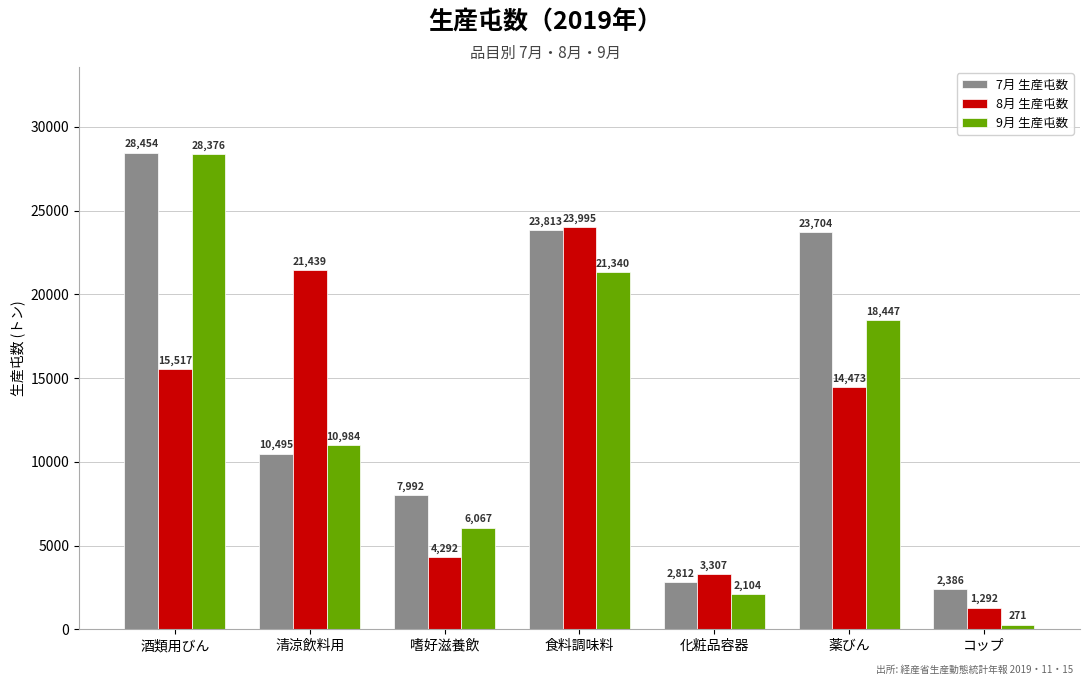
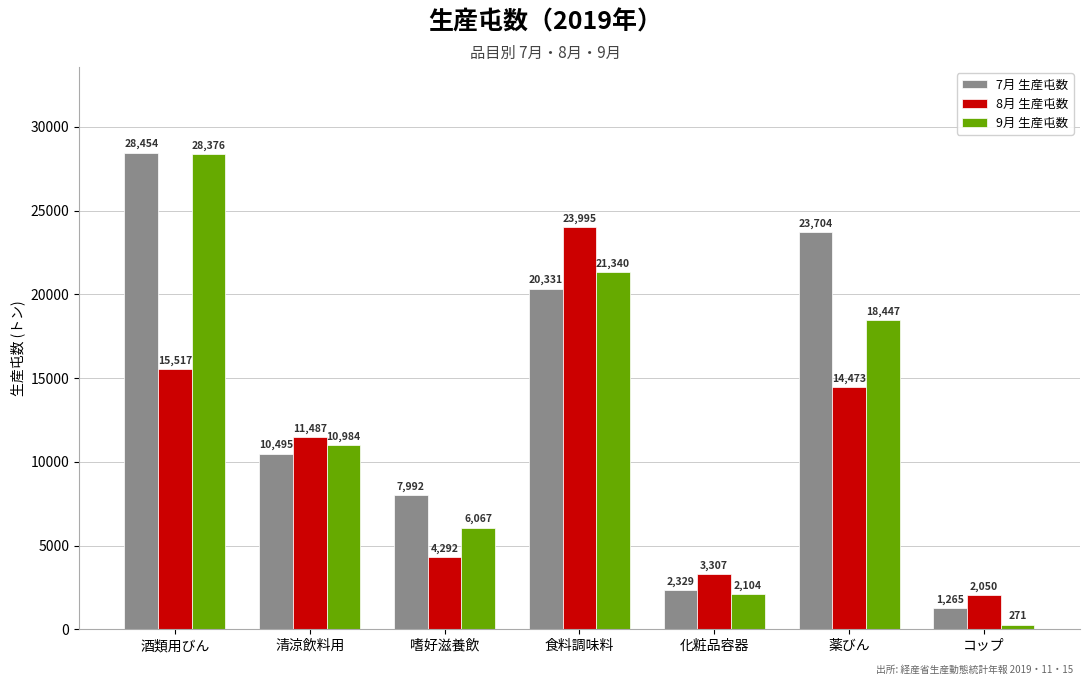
8月 生産屯数, 清涼飲料用: 21,439 -> 11,487
7月 生産屯数, 食料調味料: 23,813 -> 20,331
7月 生産屯数, 化粧品容器: 2,812 -> 2,329
7月 生産屯数, コップ: 2,386 -> 1,265
8月 生産屯数, コップ: 1,292 -> 2,050
